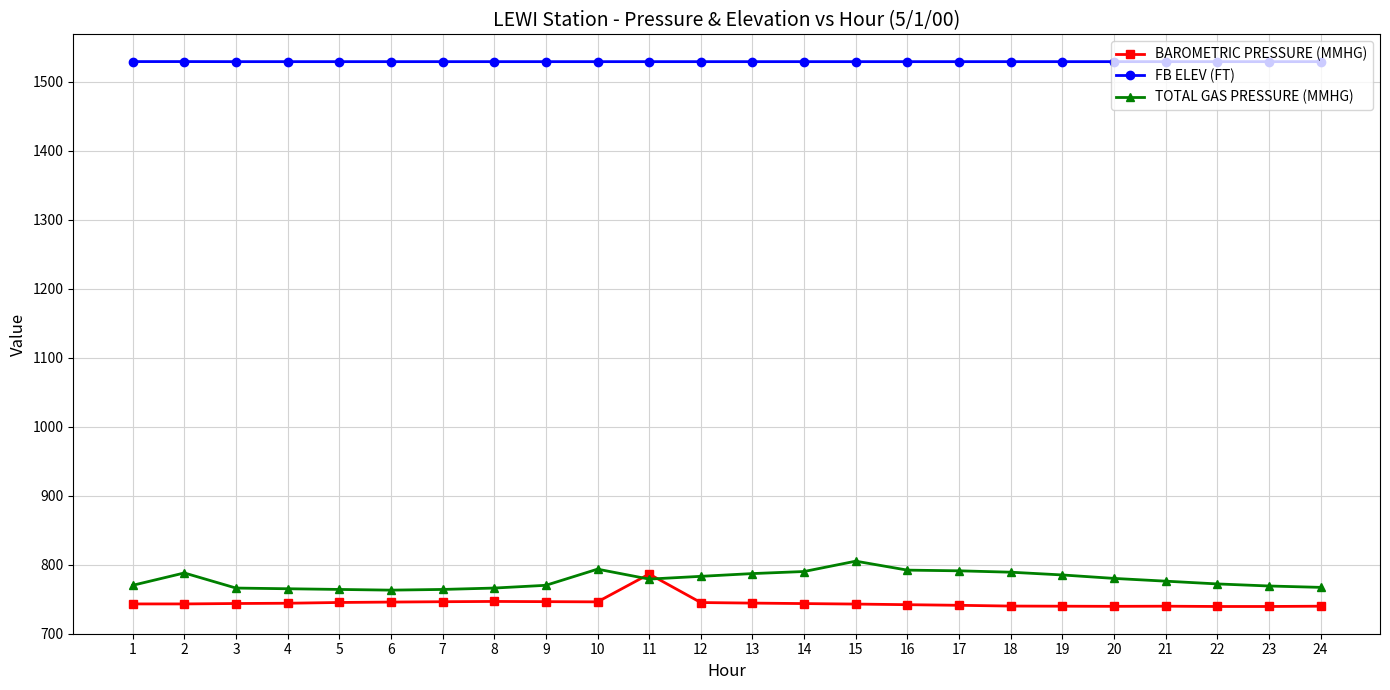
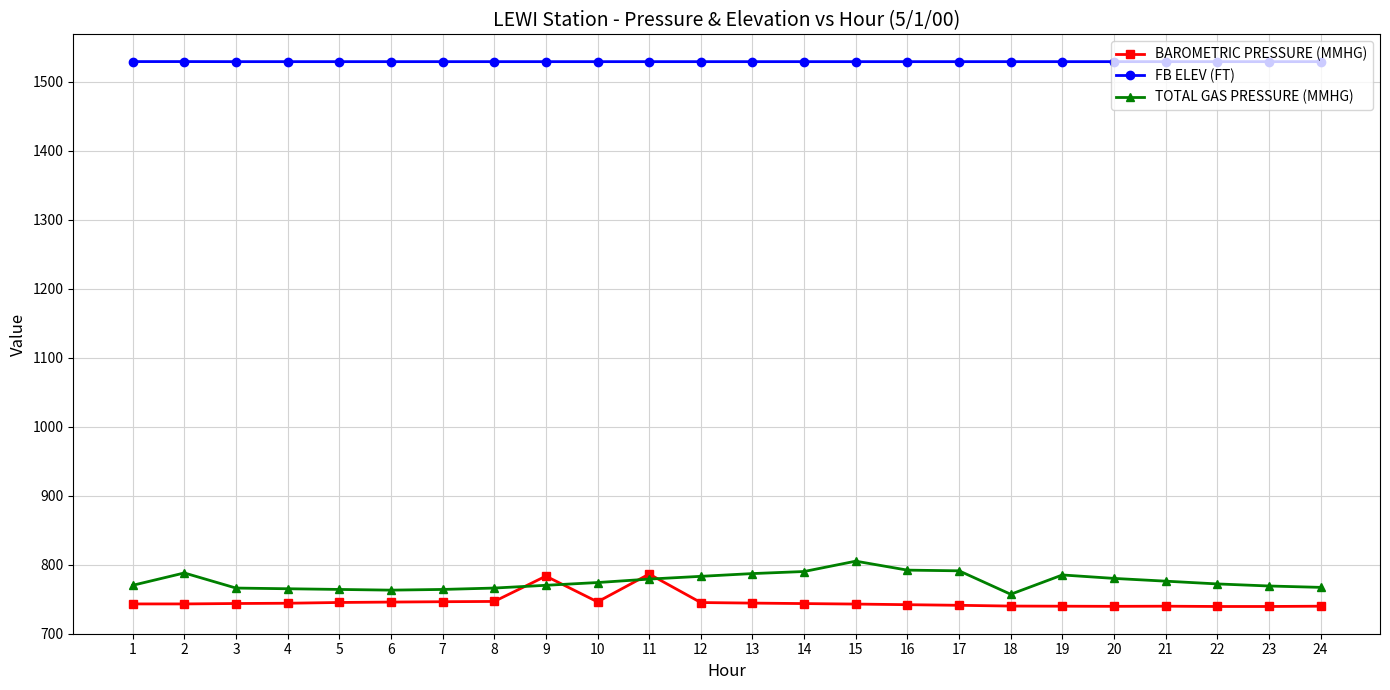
BAROMETRIC PRESSURE (MMHG), 9: 750 -> 780
TOTAL GAS PRESSURE (MMHG), 10: 790 -> 770
TOTAL GAS PRESSURE (MMHG), 18: 790 -> 760
